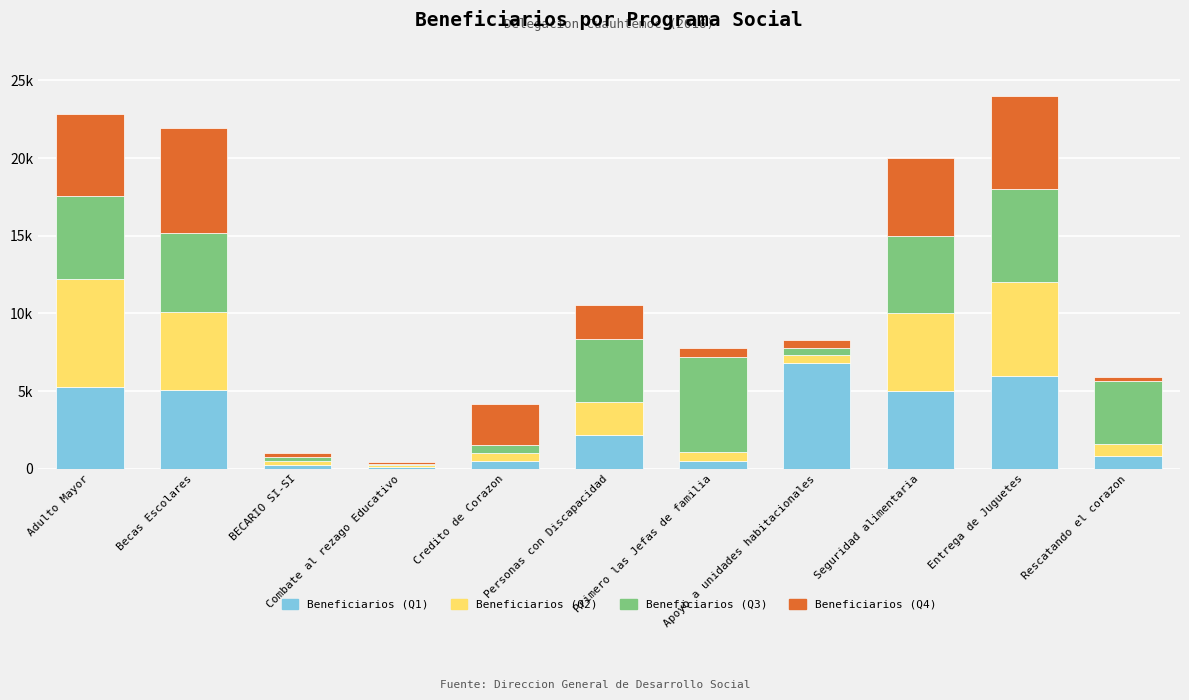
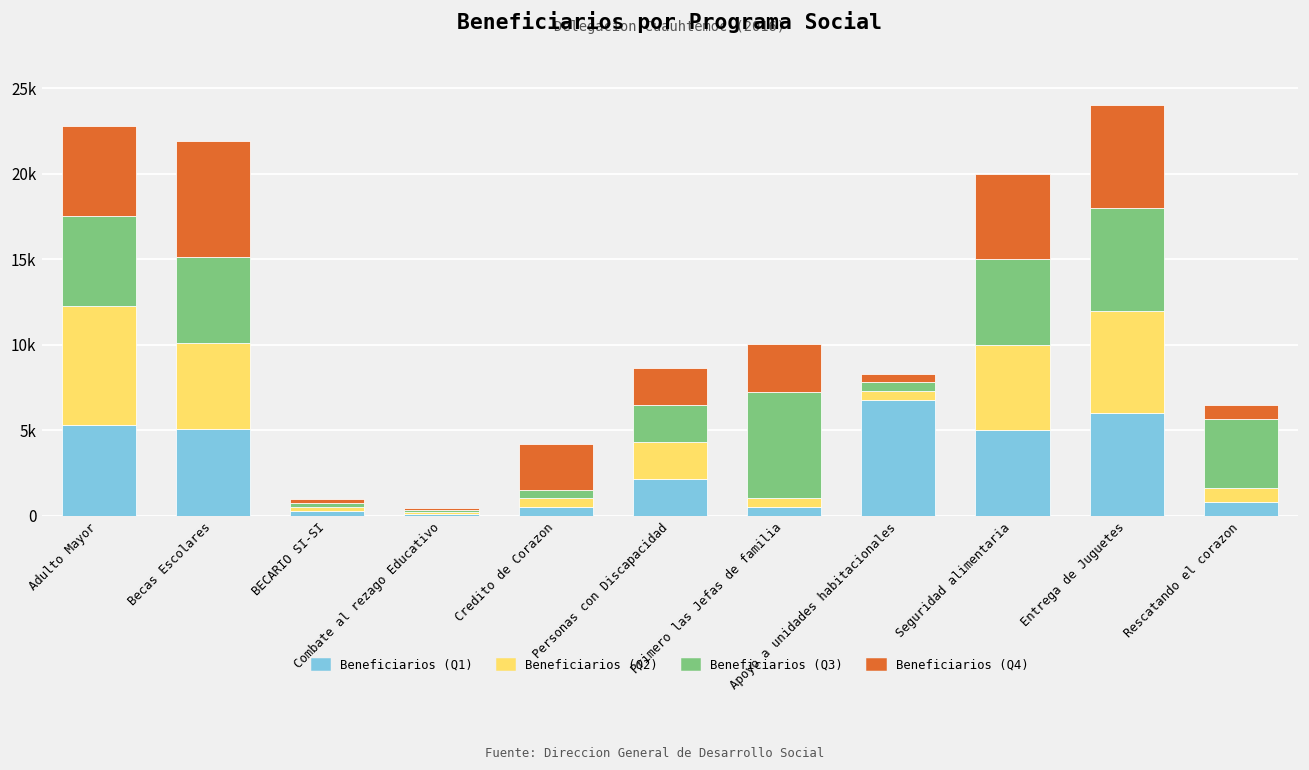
Beneficiarios (Q3), Personas con Discapacidad: 4100 -> 2200
Beneficiarios (Q4), Primero las Jefas de familia: 500 -> 2800
Beneficiarios (Q4), Rescatando el corazon: 300 -> 800
